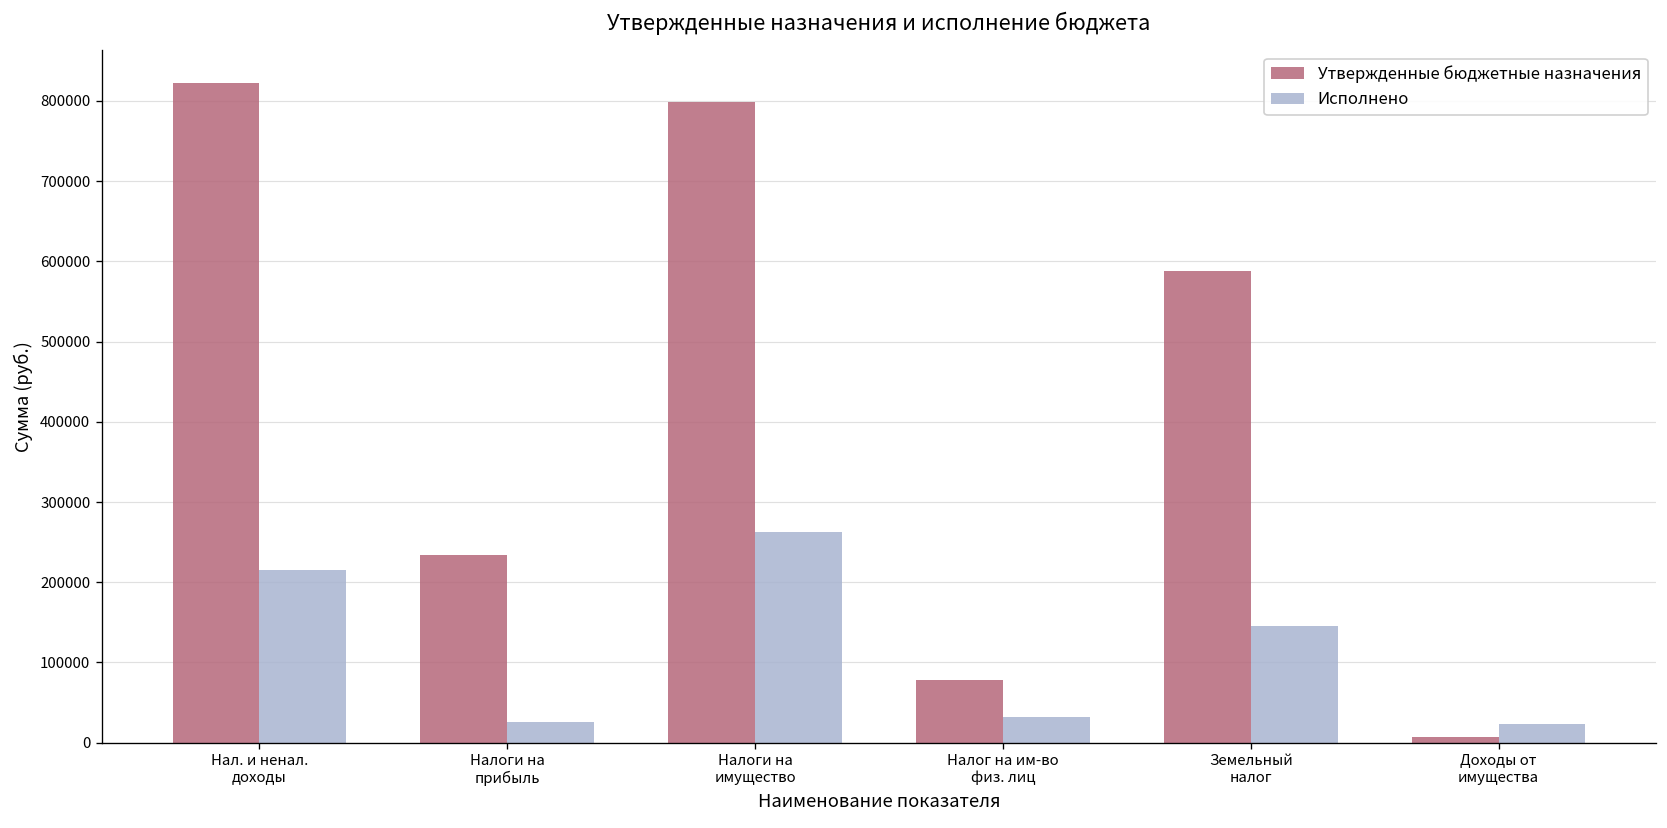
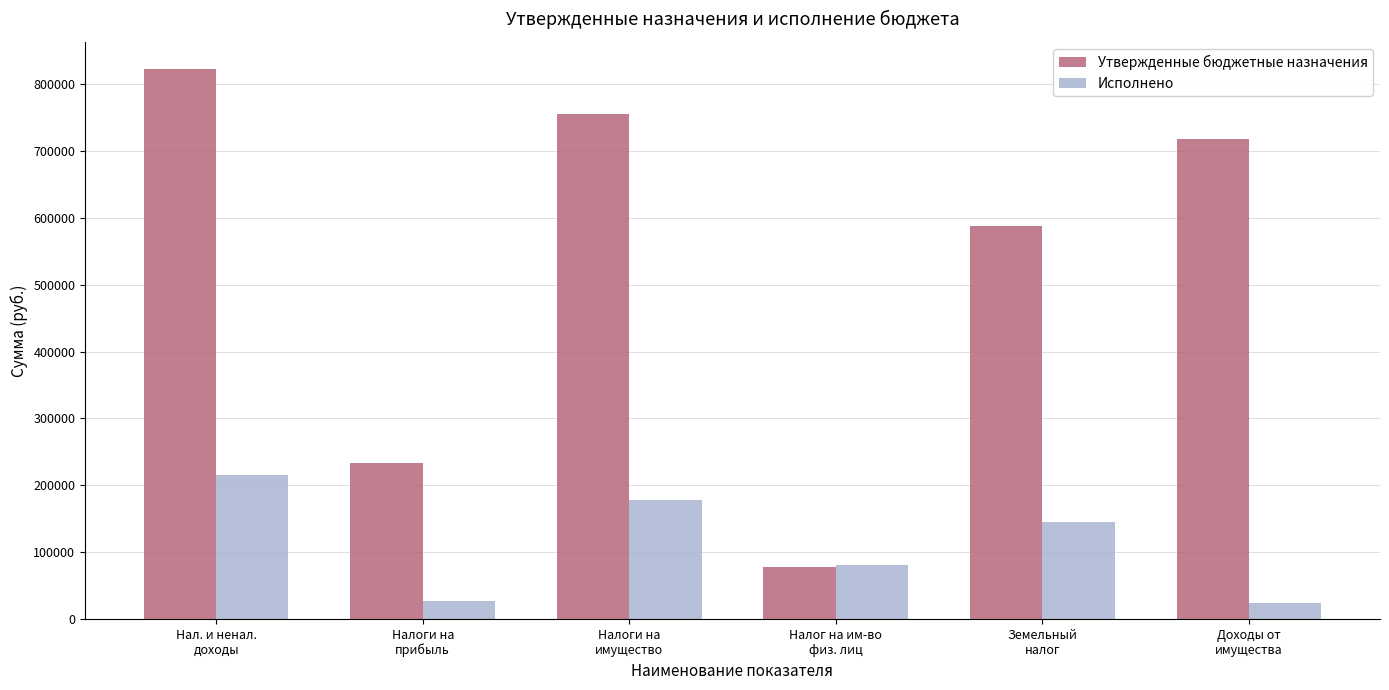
Утвержденные бюджетные назначения, Налоги на имущество: 800000 -> 760000
Исполнено, Налоги на имущество: 260000 -> 180000
Исполнено, Налог на им-во физ. лиц: 30000 -> 80000
Утвержденные бюджетные назначения, Доходы от имущества: 10000 -> 720000
